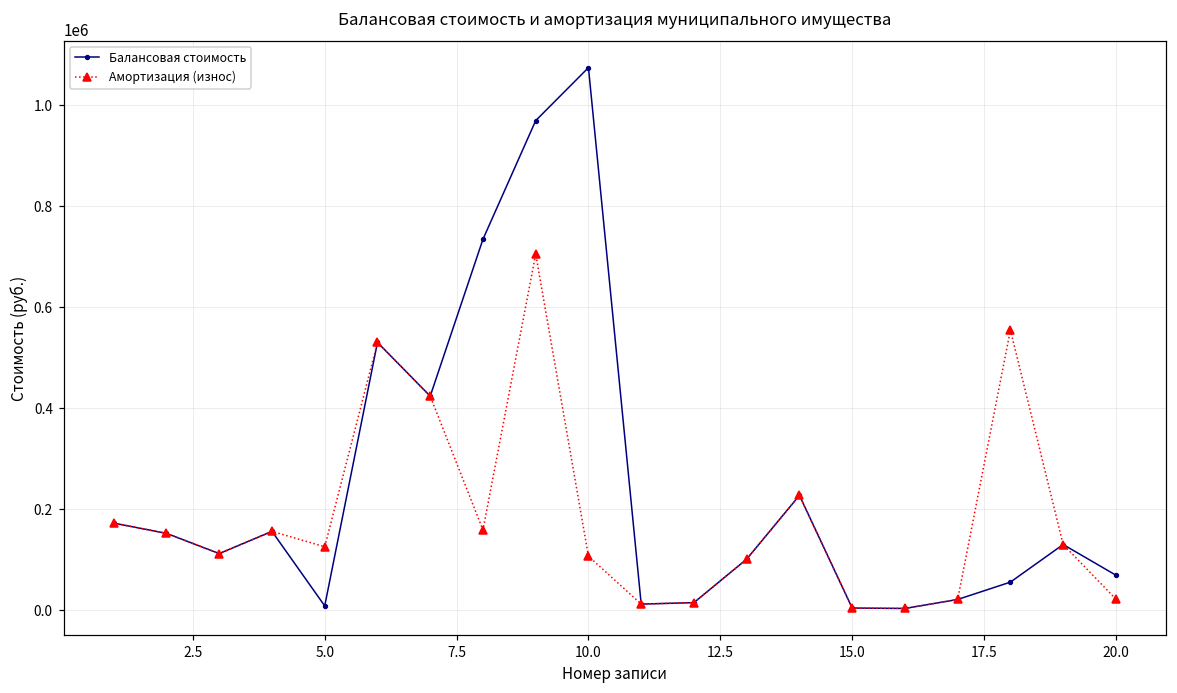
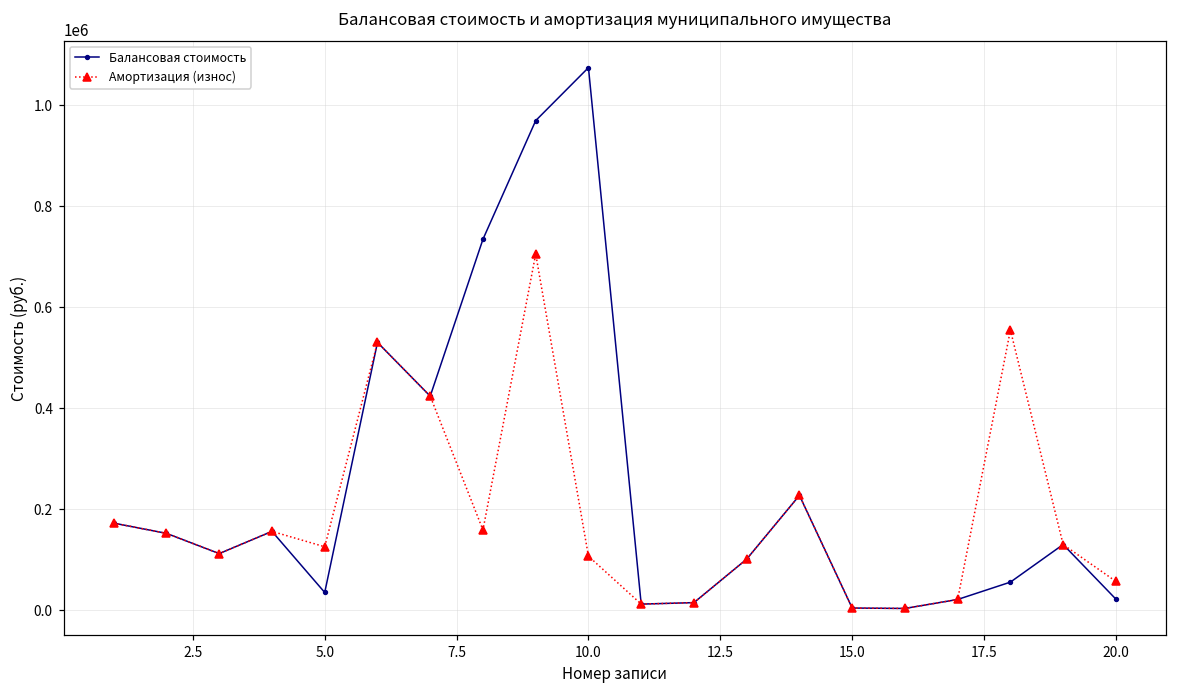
Балансовая стоимость, 5.0: 10000 -> 30000
Балансовая стоимость, 20.0: 70000 -> 20000
Амортизация (износ), 20.0: 20000 -> 60000
